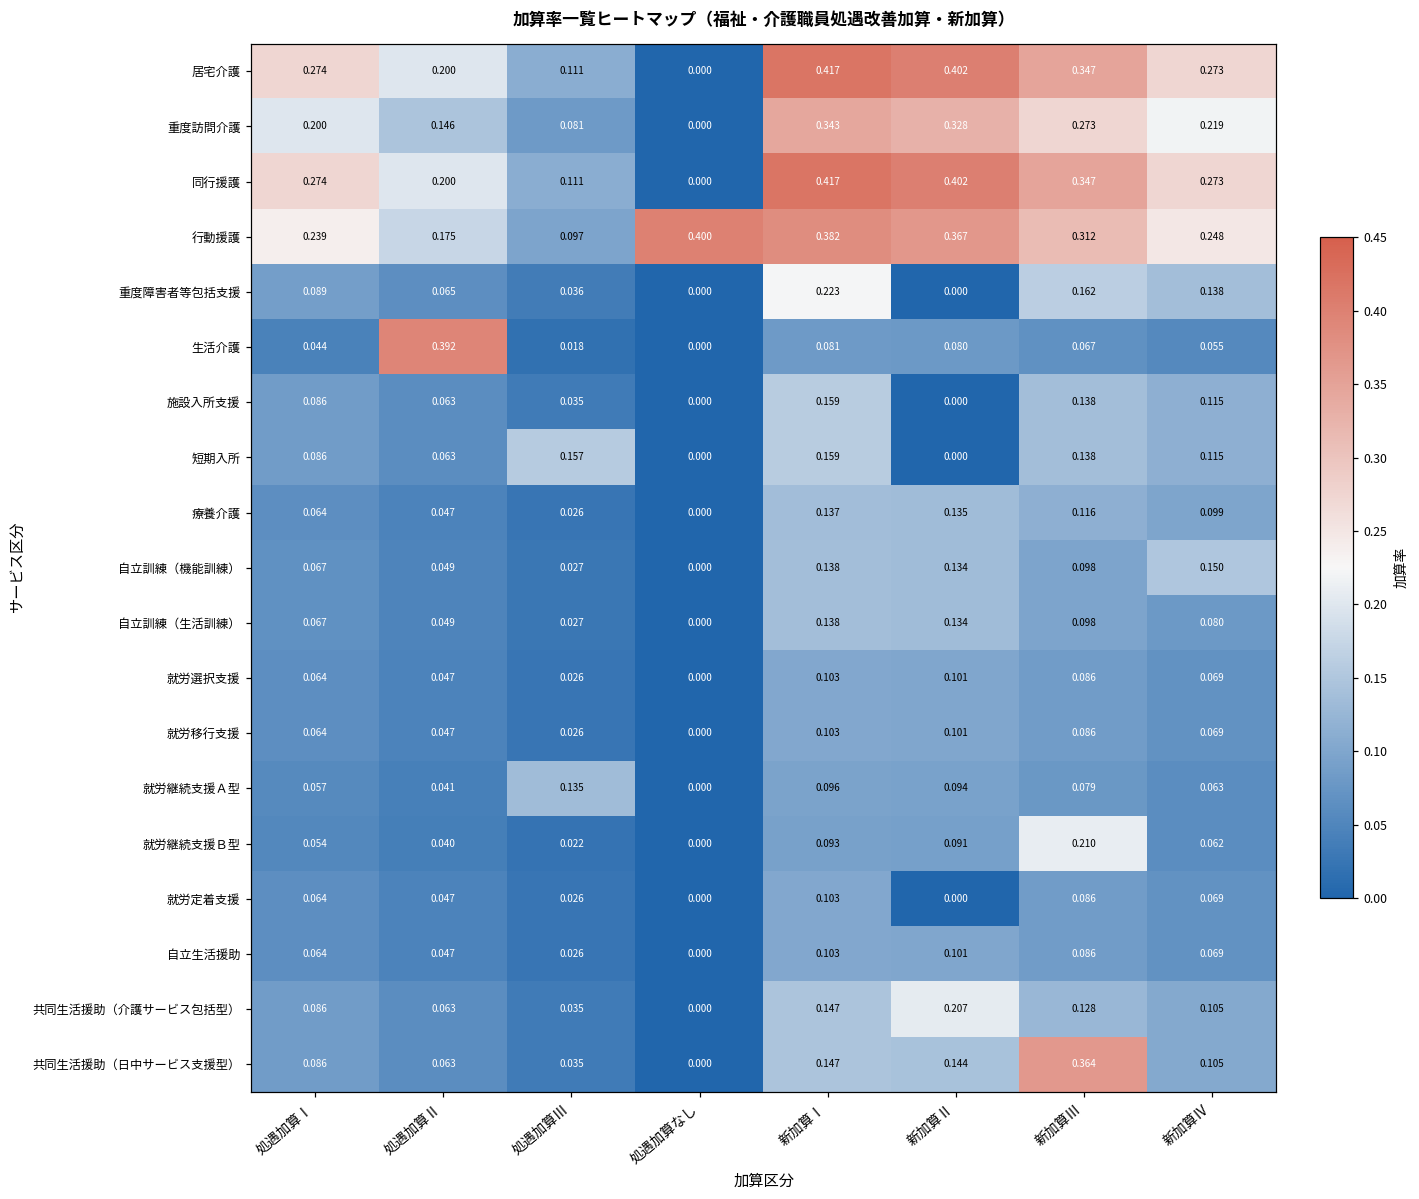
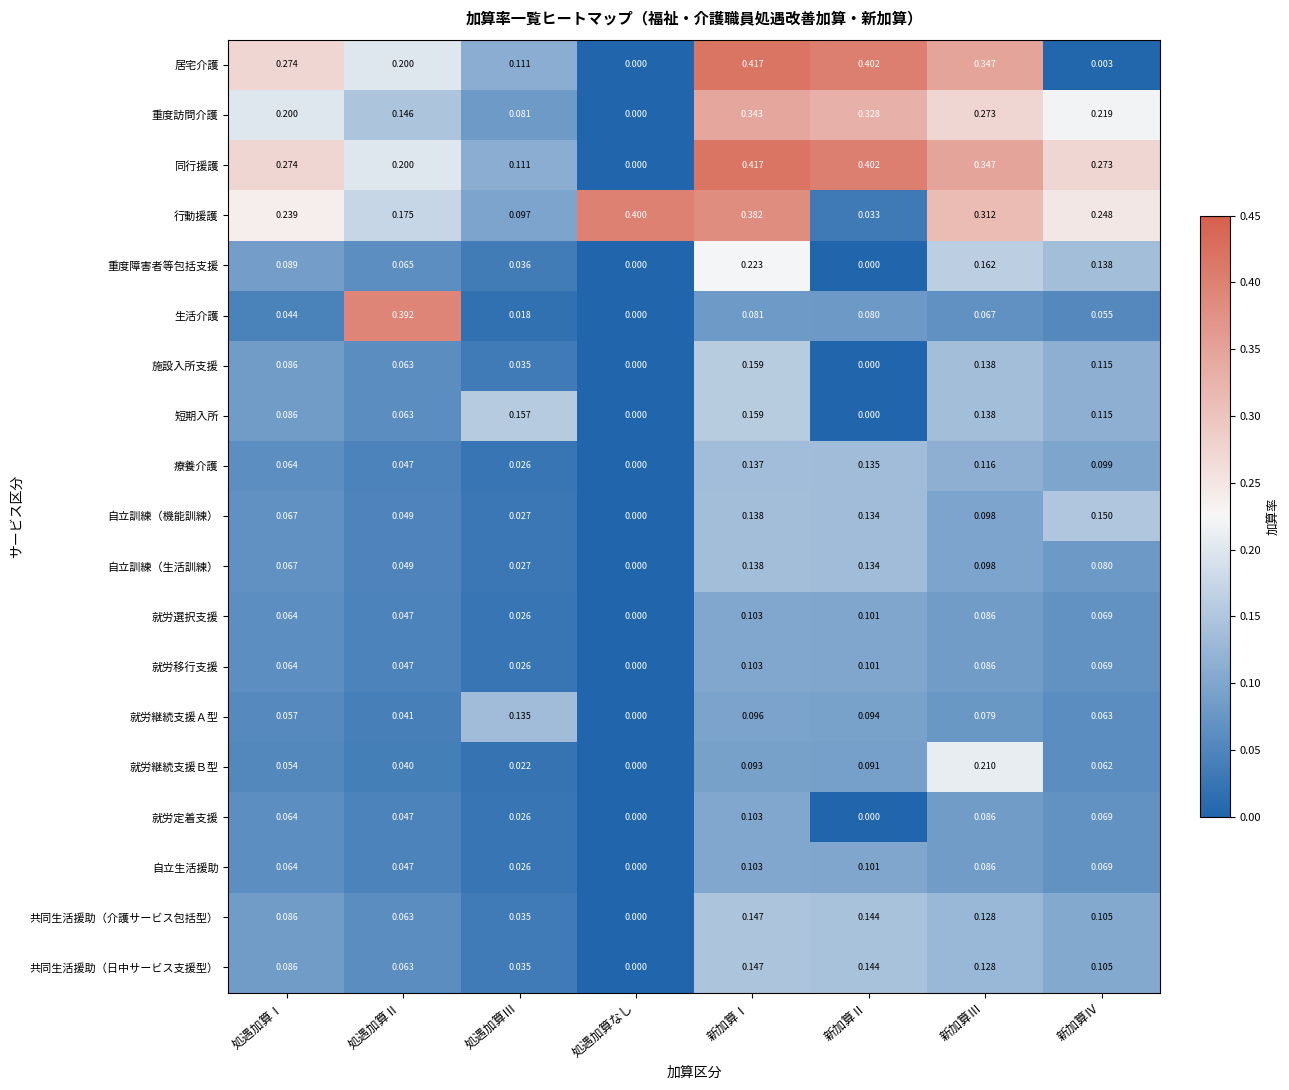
居宅介護, 新加算Ⅳ: 0.273 -> 0.003
行動援護, 新加算Ⅱ: 0.367 -> 0.033
共同生活援助（介護サービス包括型）, 新加算Ⅱ: 0.207 -> 0.144
共同生活援助（日中サービス支援型）, 新加算Ⅲ: 0.364 -> 0.128
